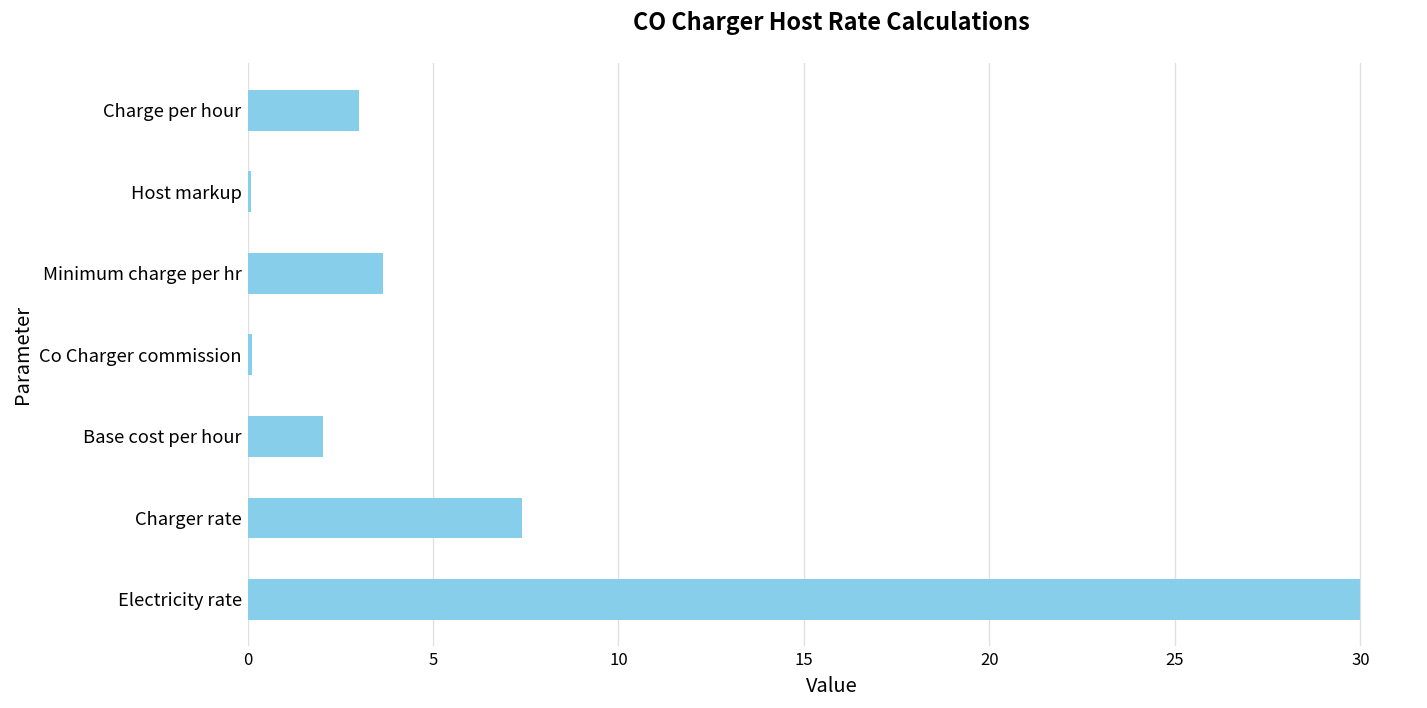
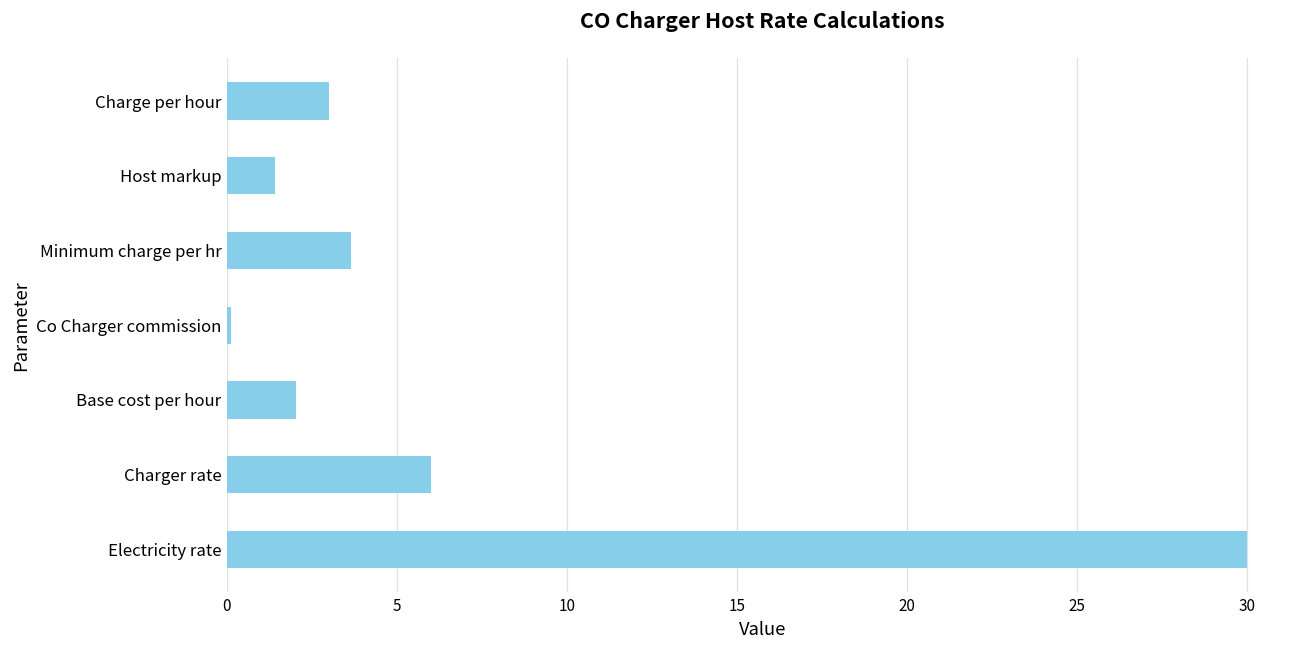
Host markup: 0.1 -> 1.4
Charger rate: 7.4 -> 6.0
